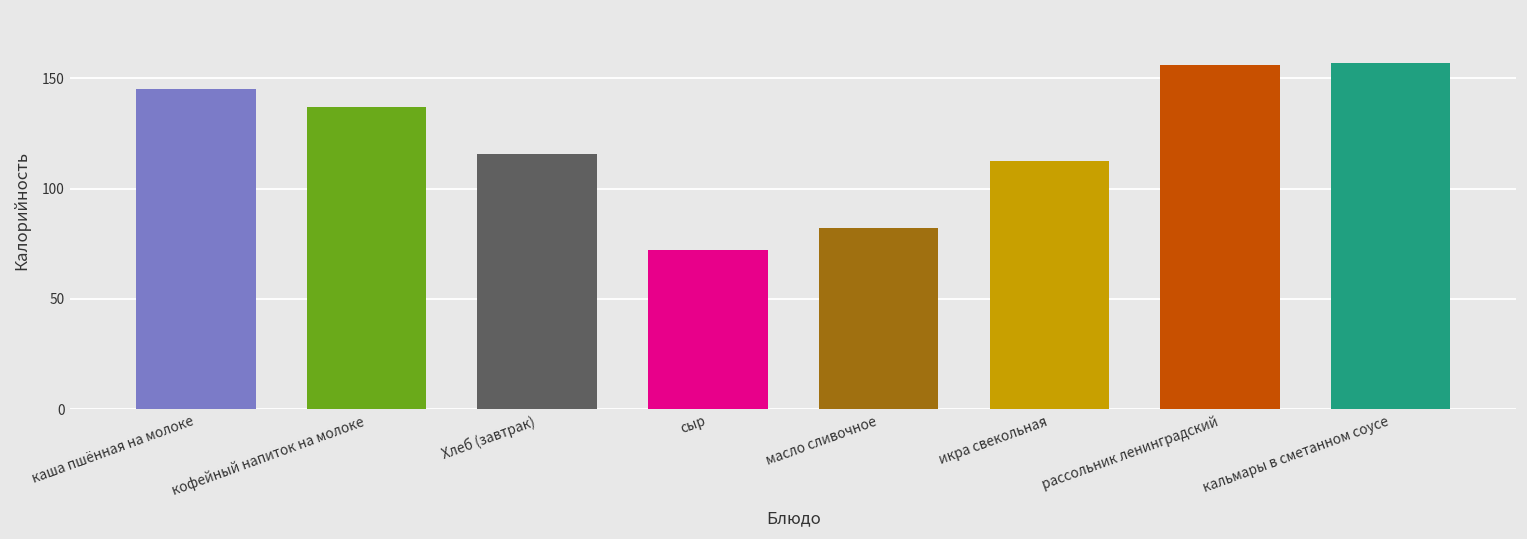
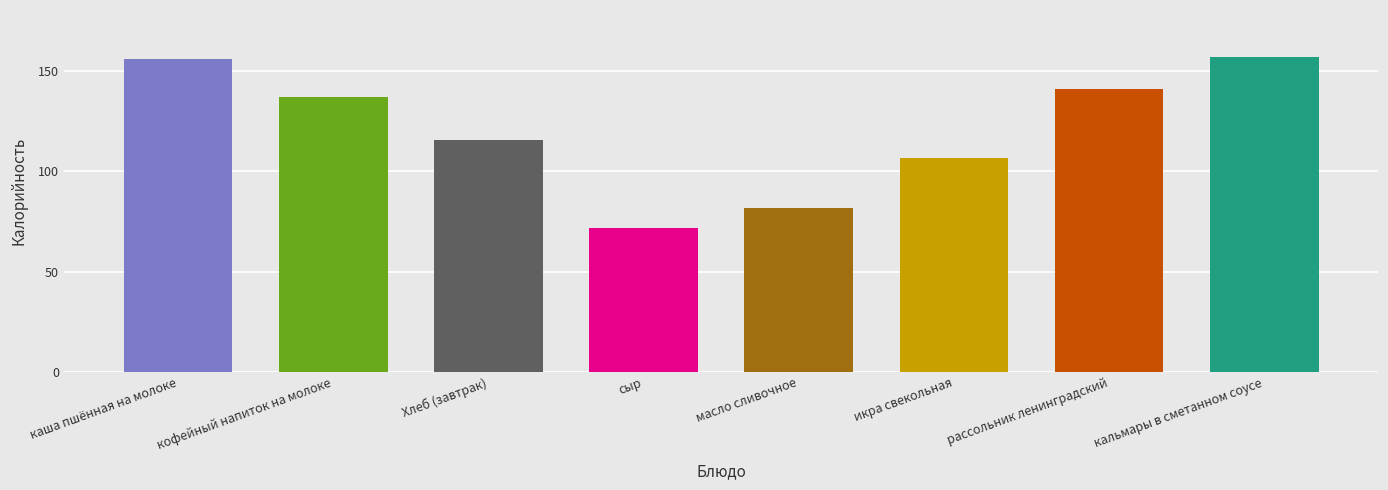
каша пшённая на молоке: 145 -> 156
икра свекольная: 113 -> 107
рассольник ленинградский: 156 -> 141
